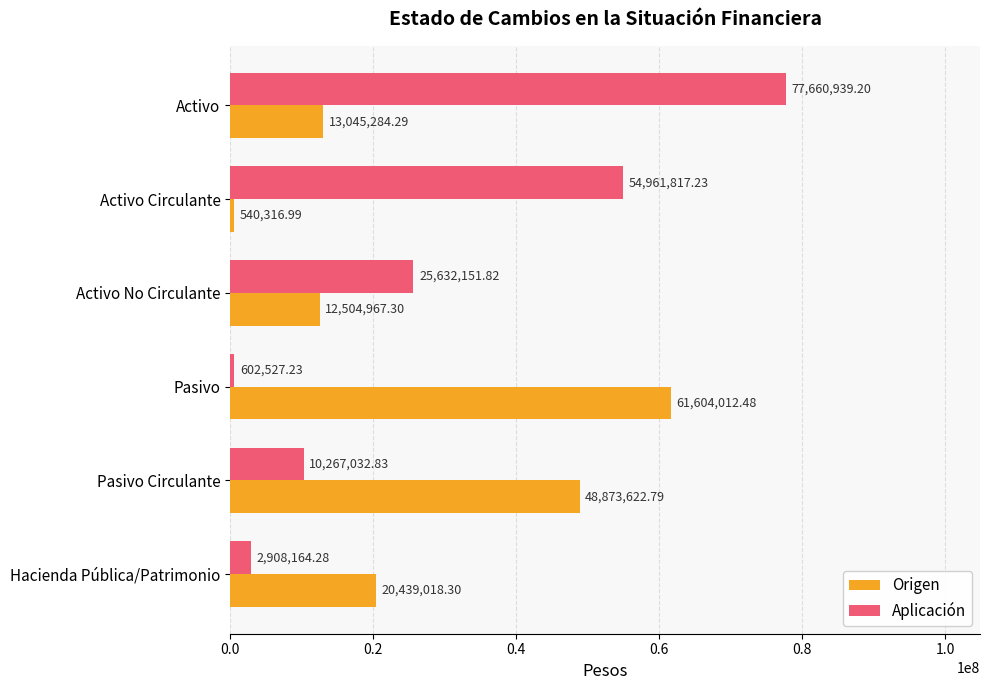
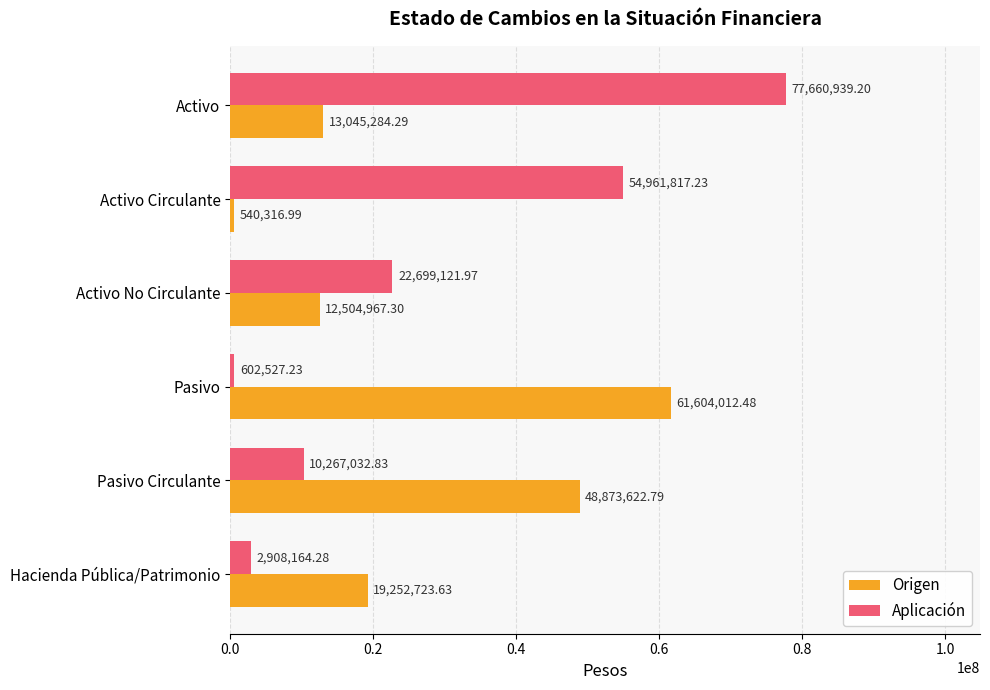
Aplicación, Activo No Circulante: 25,632,151.82 -> 22,699,121.97
Origen, Hacienda Pública/Patrimonio: 20,439,018.30 -> 19,252,723.63
